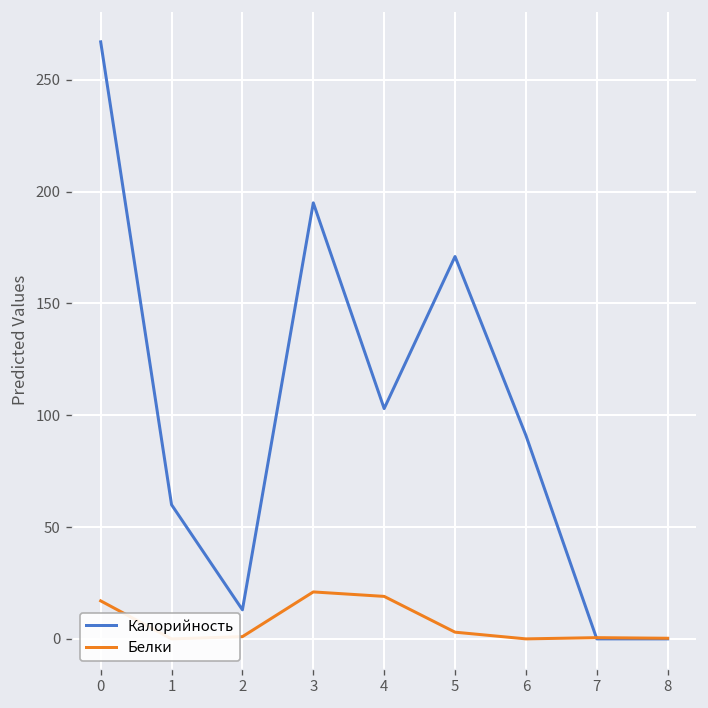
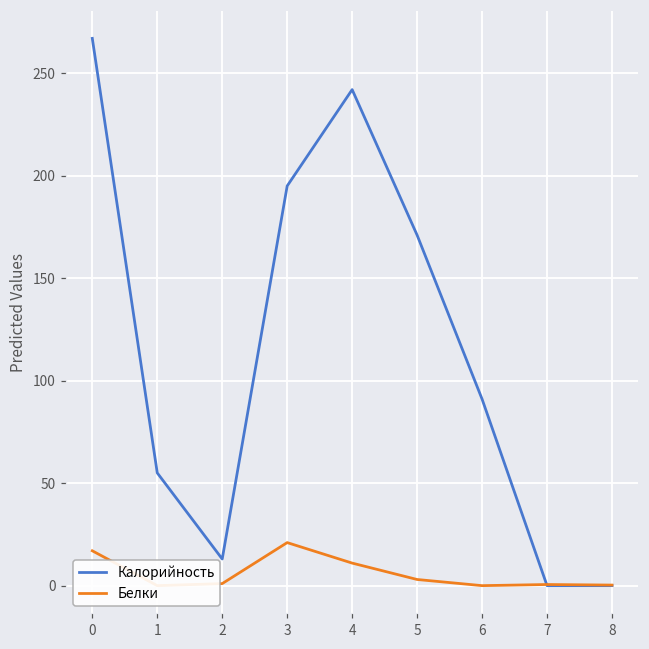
Калорийность, 1: 60 -> 55
Калорийность, 4: 103 -> 242
Белки, 4: 19 -> 11
